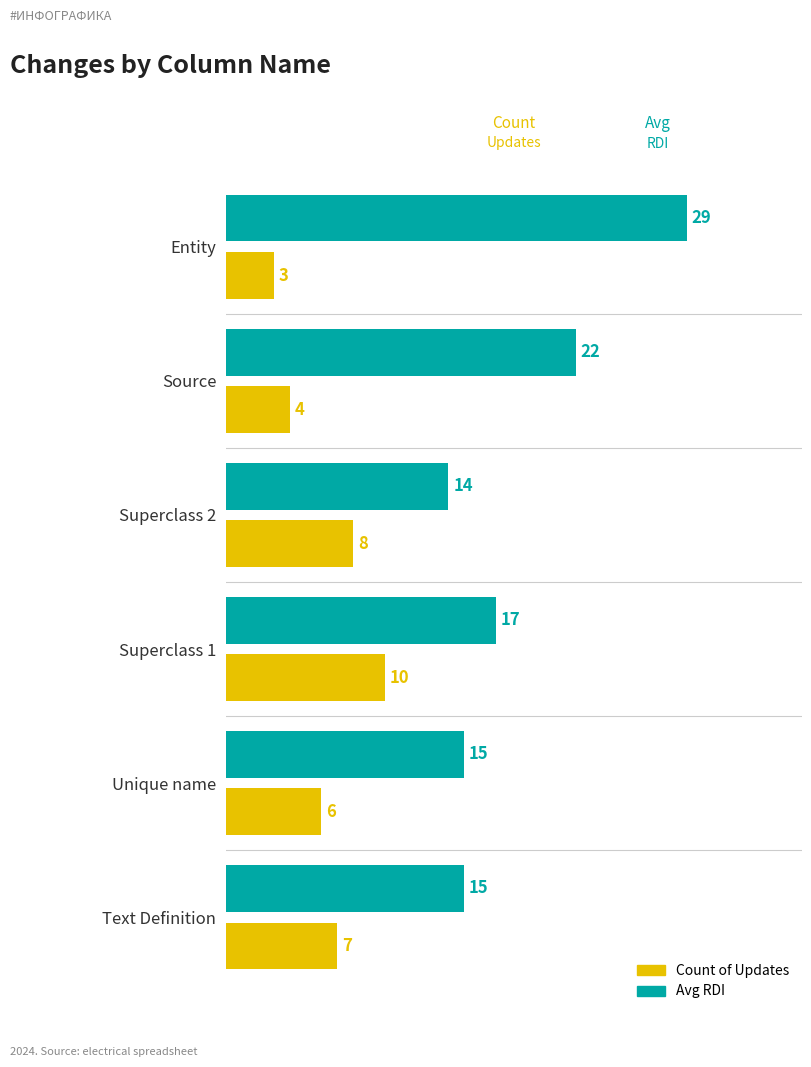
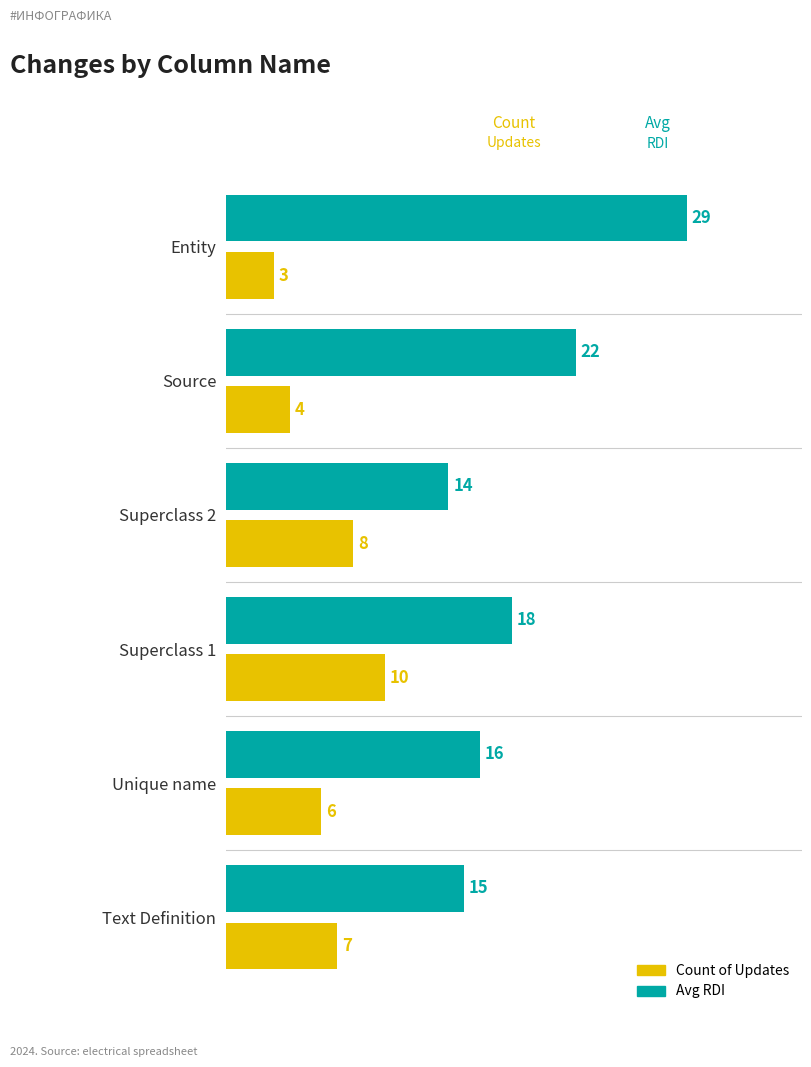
Avg RDI, Superclass 1: 17 -> 18
Avg RDI, Unique name: 15 -> 16
